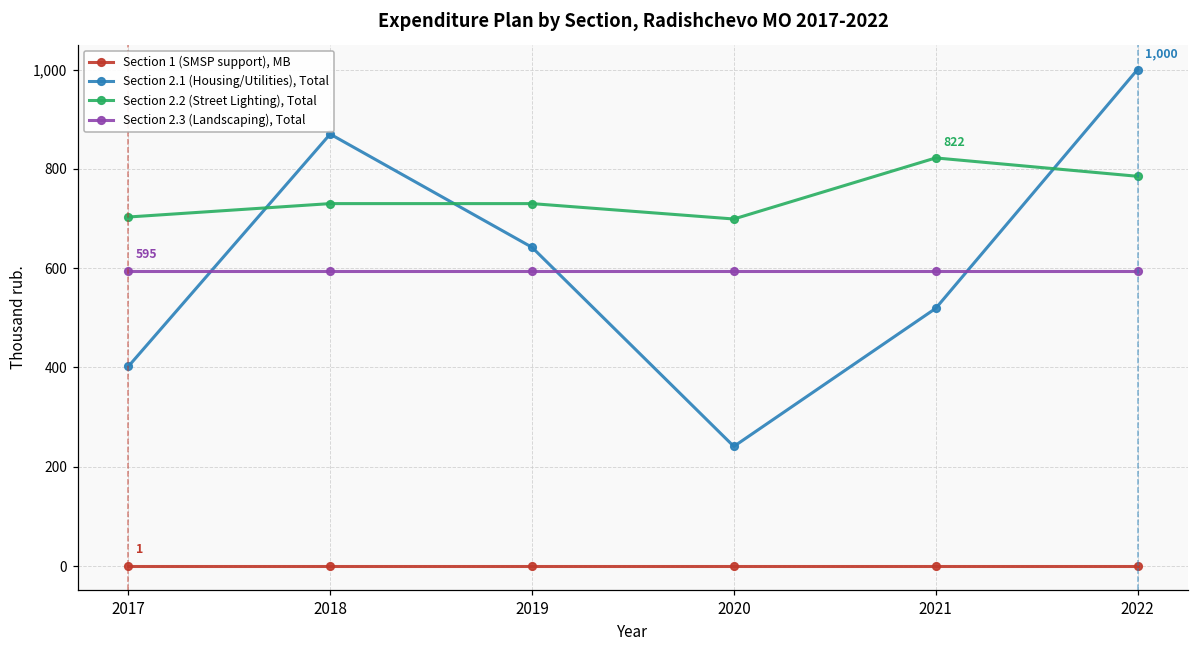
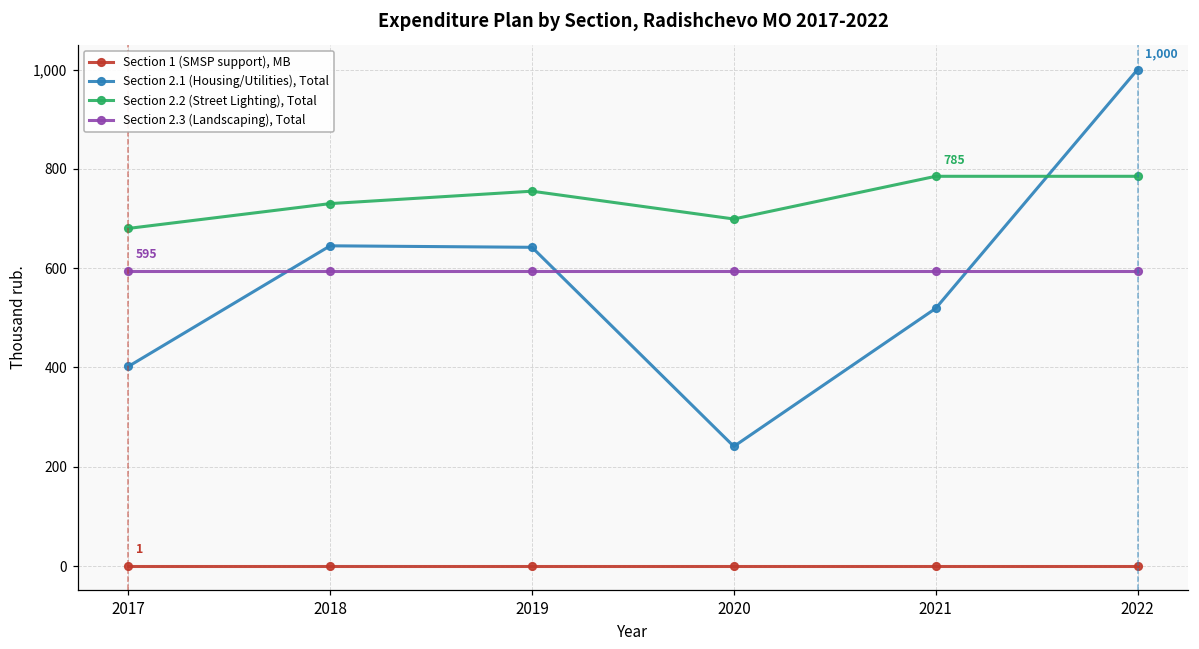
Section 2.2 (Street Lighting), Total, 2017: 700 -> 680
Section 2.1 (Housing/Utilities), Total, 2018: 870 -> 650
Section 2.2 (Street Lighting), Total, 2019: 730 -> 760
Section 2.2 (Street Lighting), Total, 2021: 822 -> 785
